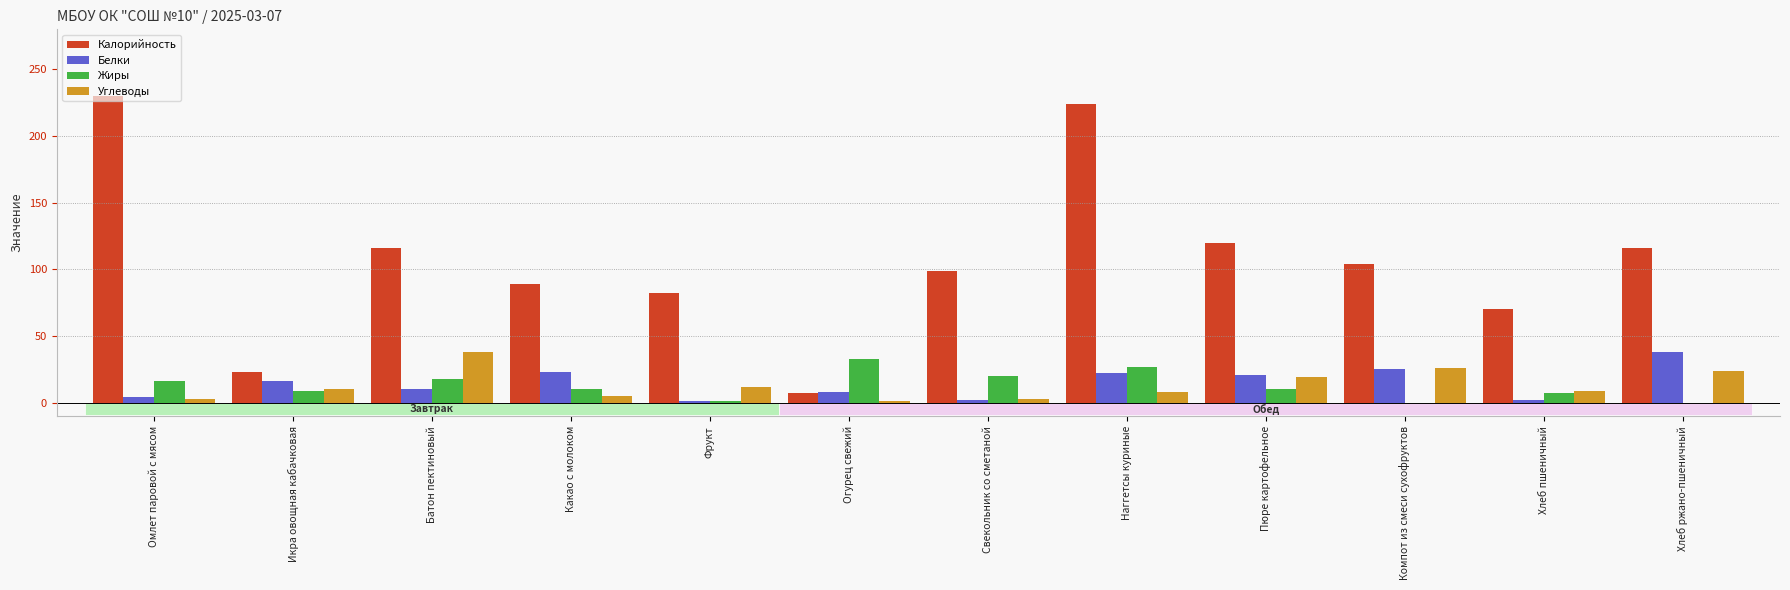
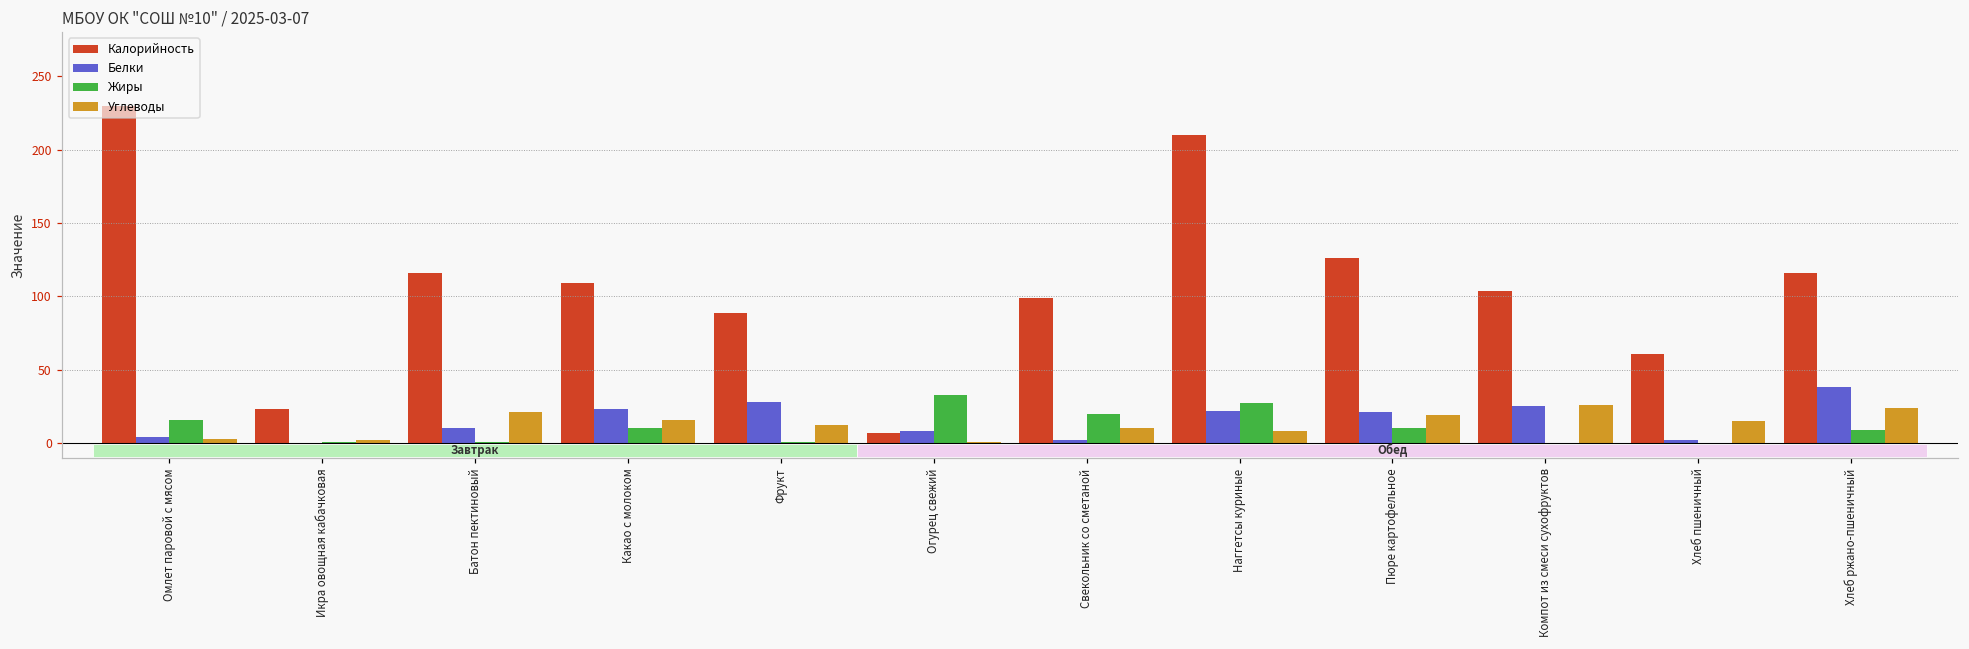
Белки, Икра овощная кабачковая: 16 -> 0
Жиры, Икра овощная кабачковая: 9 -> 1
Углеводы, Икра овощная кабачковая: 10 -> 2
Жиры, Батон пектиновый: 18 -> 1
Углеводы, Батон пектиновый: 38 -> 21
Калорийность, Какао с молоком: 89 -> 109
Углеводы, Какао с молоком: 5 -> 16
Калорийность, Фрукт: 82 -> 89
Белки, Фрукт: 1 -> 28
Углеводы, Свекольник со сметаной: 3 -> 10
Калорийность, Наггетсы куриные: 224 -> 210
Калорийность, Пюре картофельное: 120 -> 126
Калорийность, Хлеб пшеничный: 70 -> 61
Жиры, Хлеб пшеничный: 7 -> 0
Углеводы, Хлеб пшеничный: 9 -> 15
Жиры, Хлеб ржано-пшеничный: 0 -> 9
